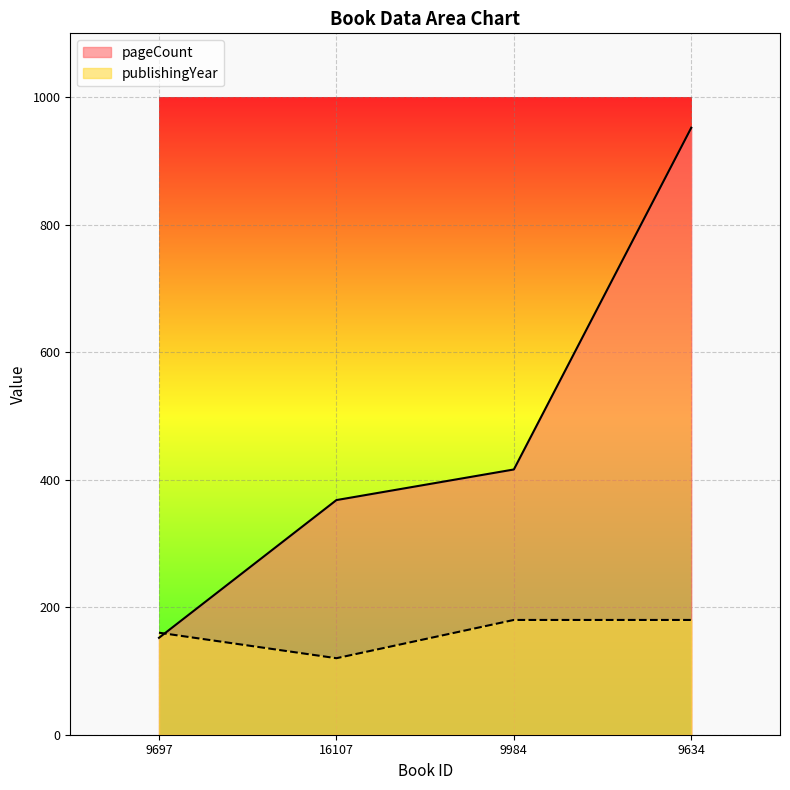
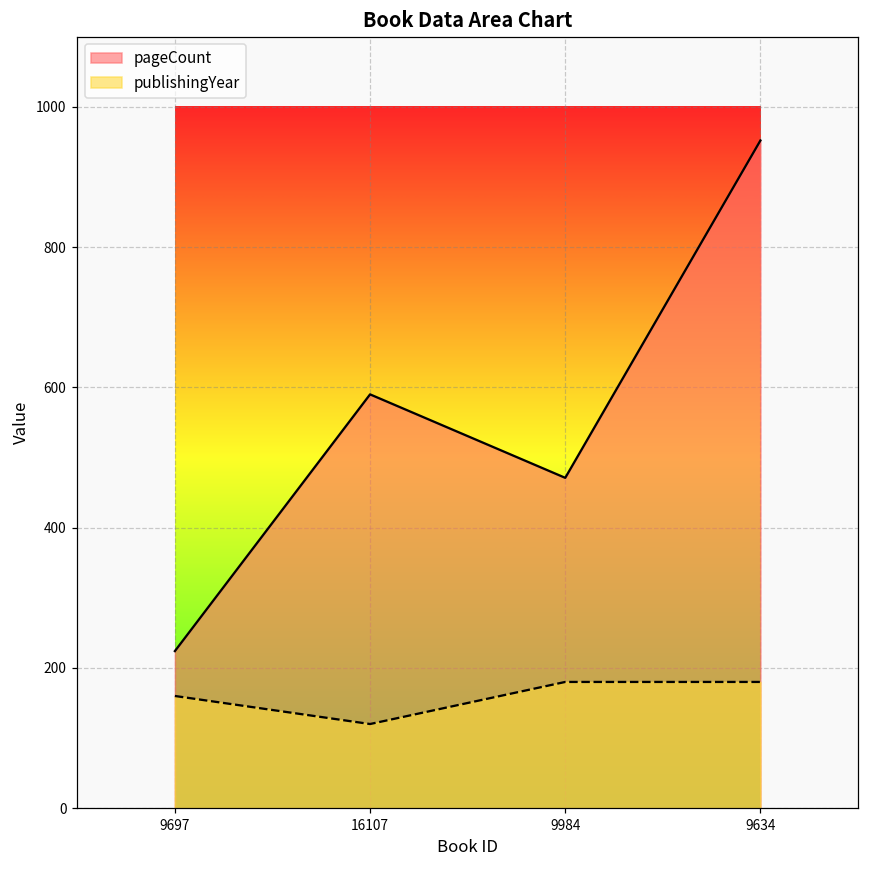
pageCount, 9697: 150 -> 220
pageCount, 16107: 370 -> 590
pageCount, 9984: 420 -> 470
